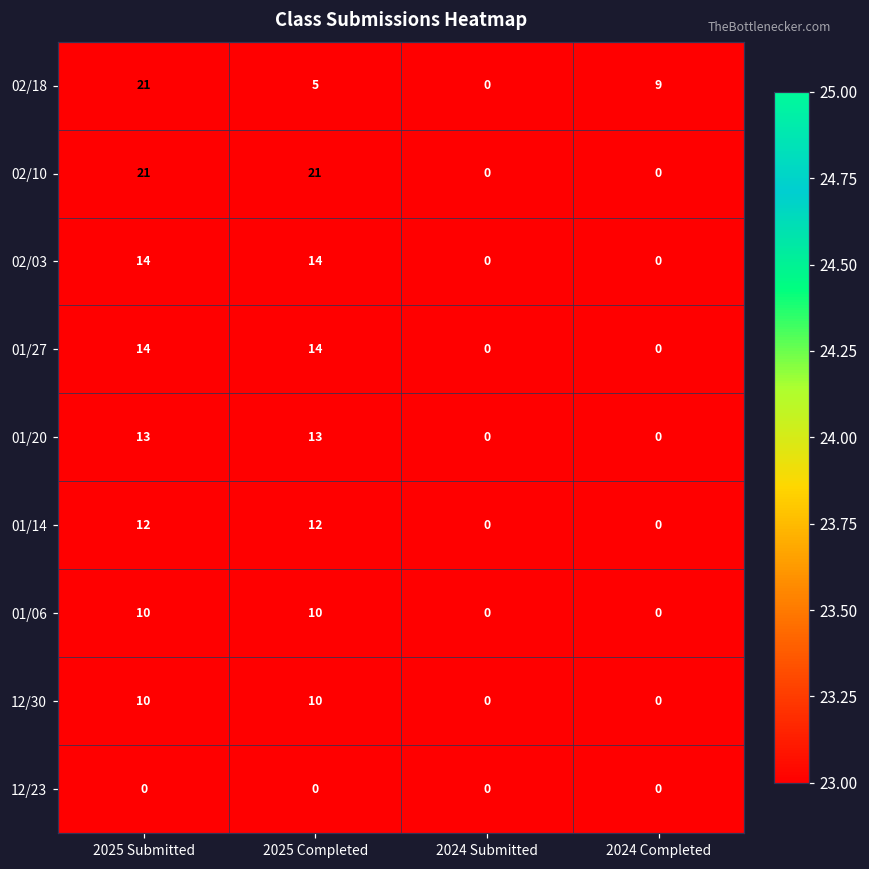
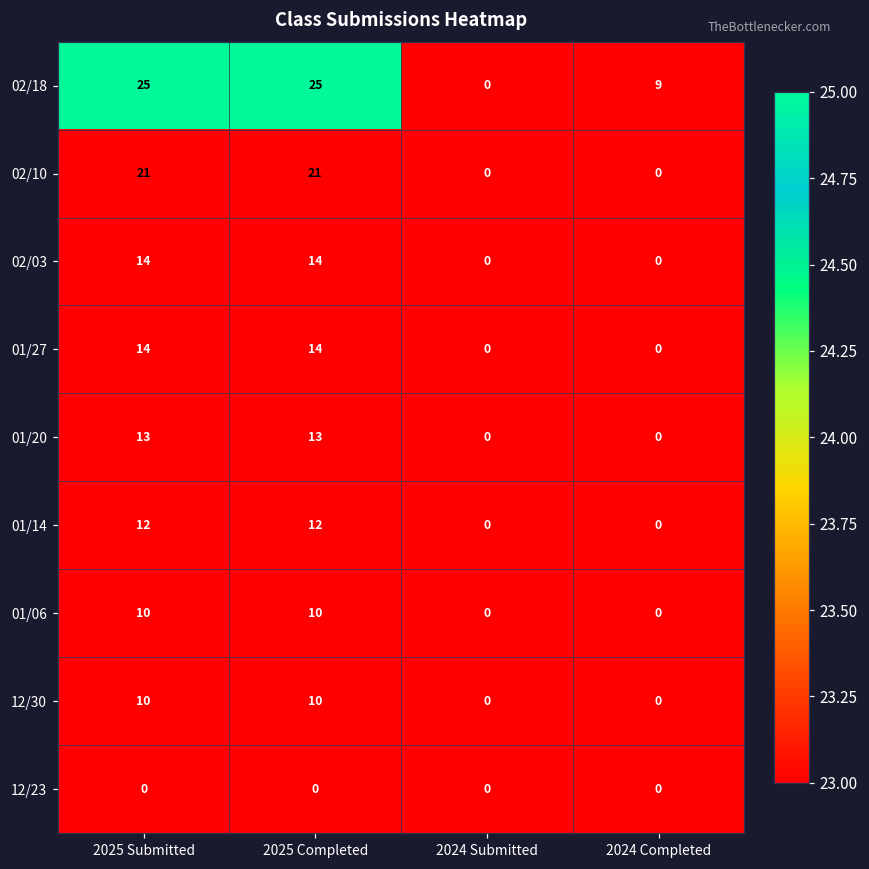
02/18, 2025 Submitted: 21 -> 25
02/18, 2025 Completed: 5 -> 25
